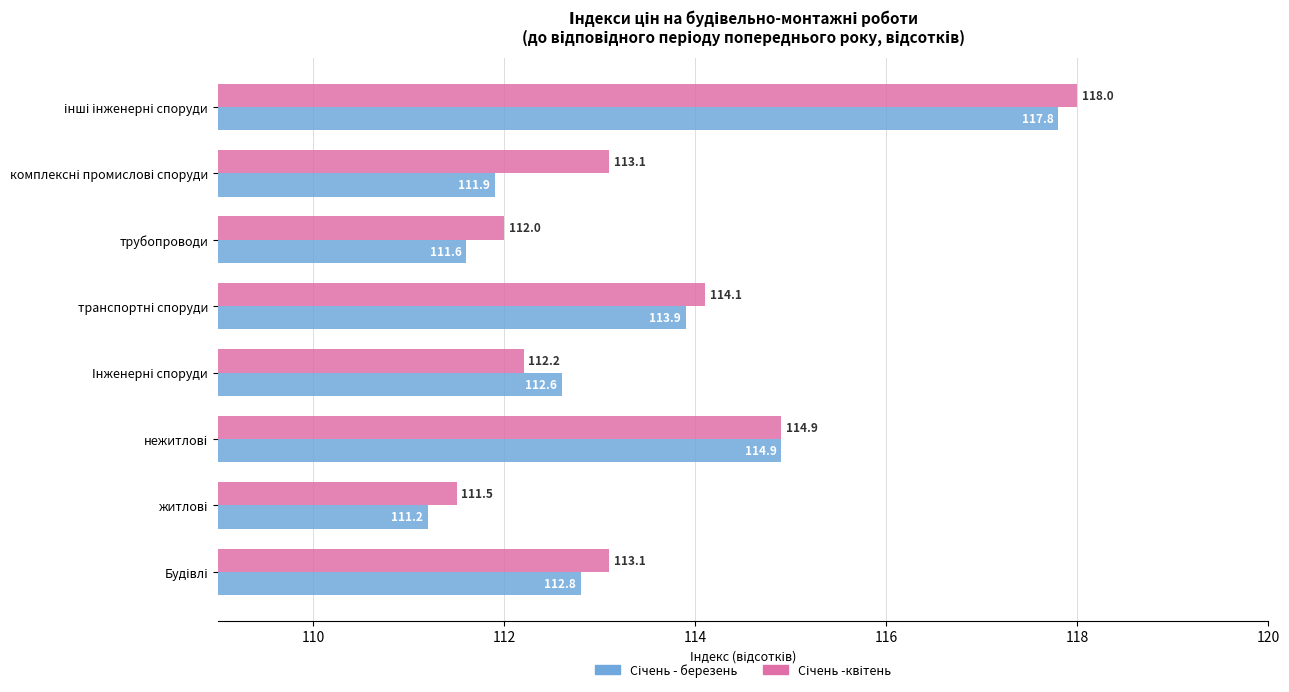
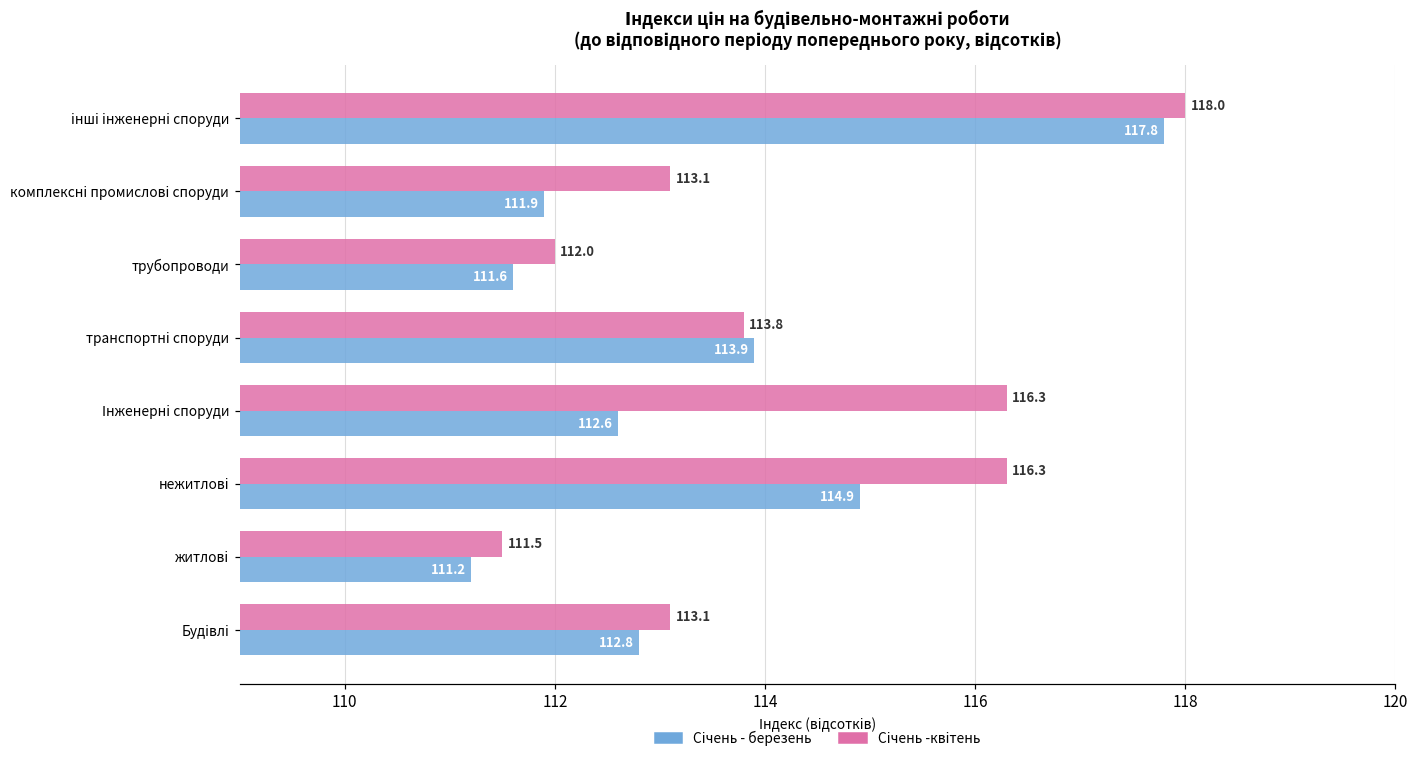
Січень -квітень, транспортні споруди: 114.1 -> 113.8
Січень -квітень, Інженерні споруди: 112.2 -> 116.3
Січень -квітень, нежитлові: 114.9 -> 116.3
